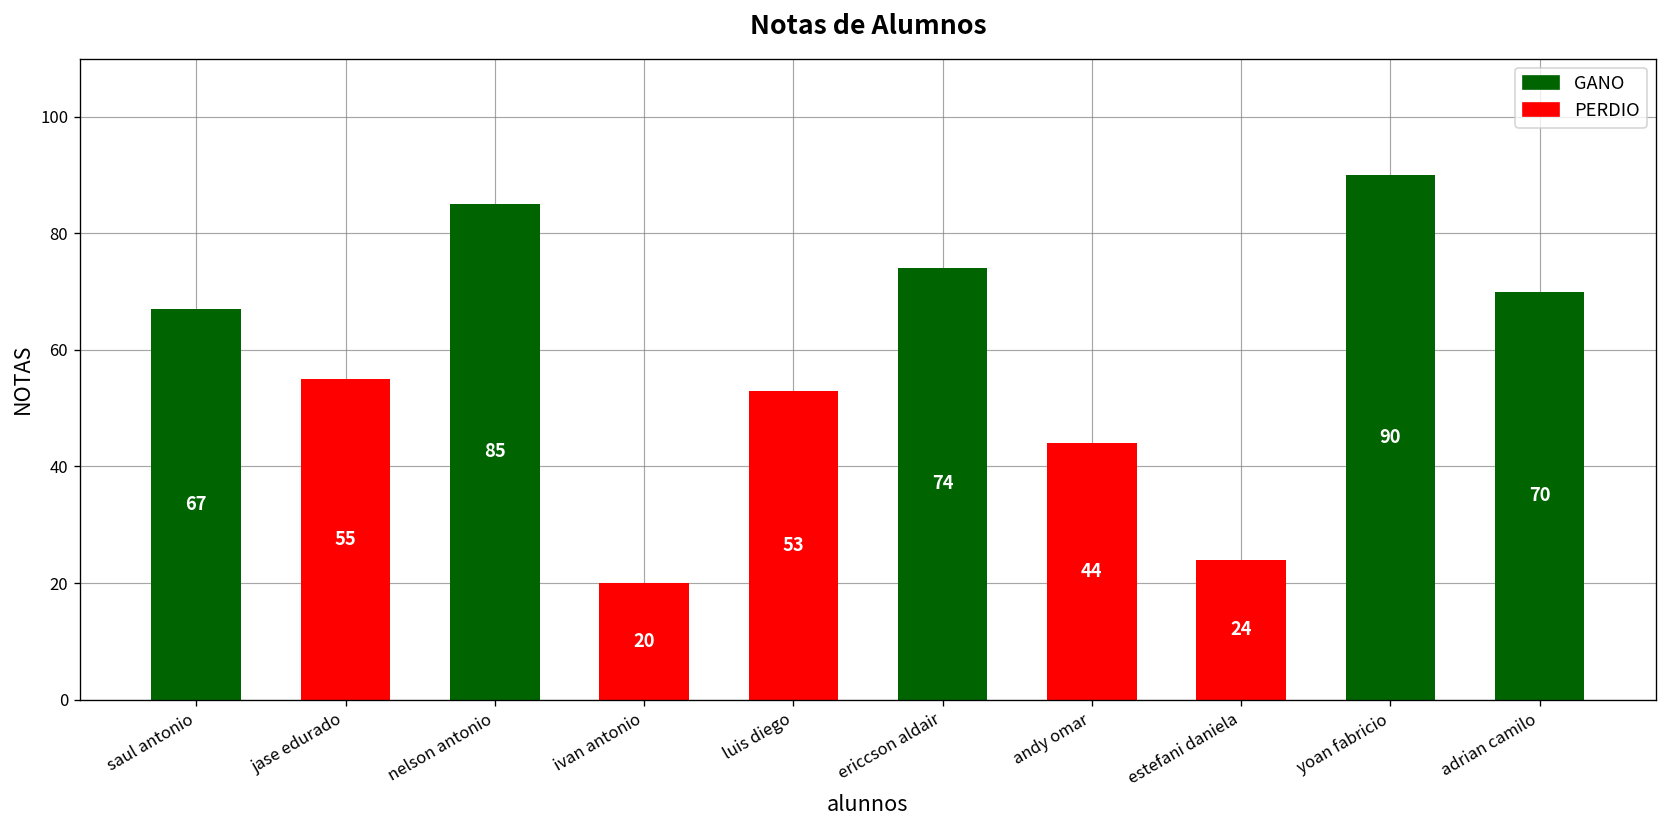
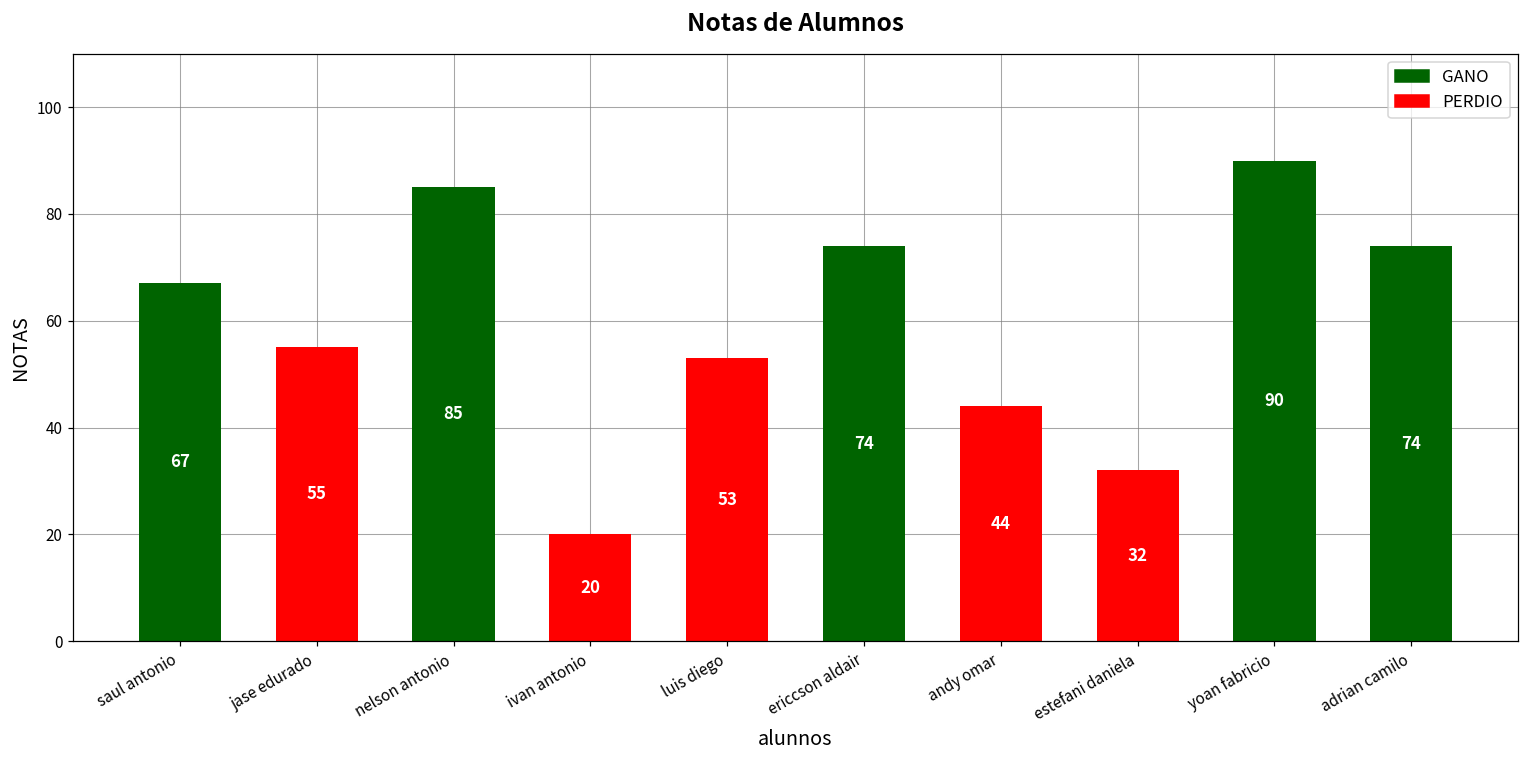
estefani daniela: 24 -> 32
adrian camilo: 70 -> 74
